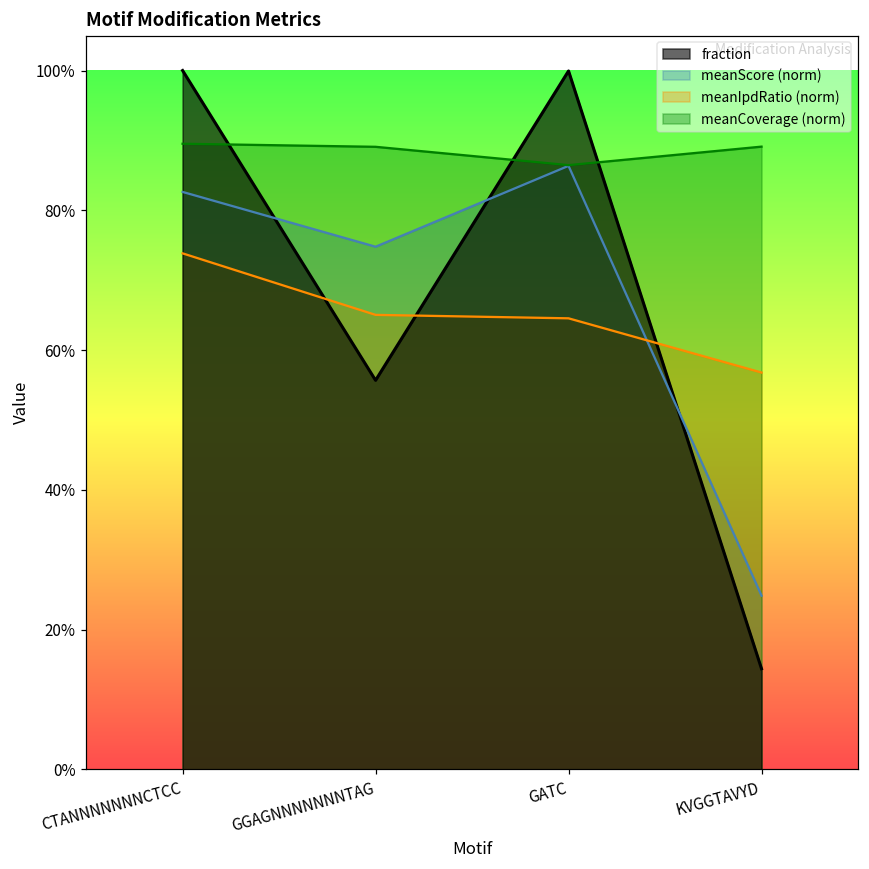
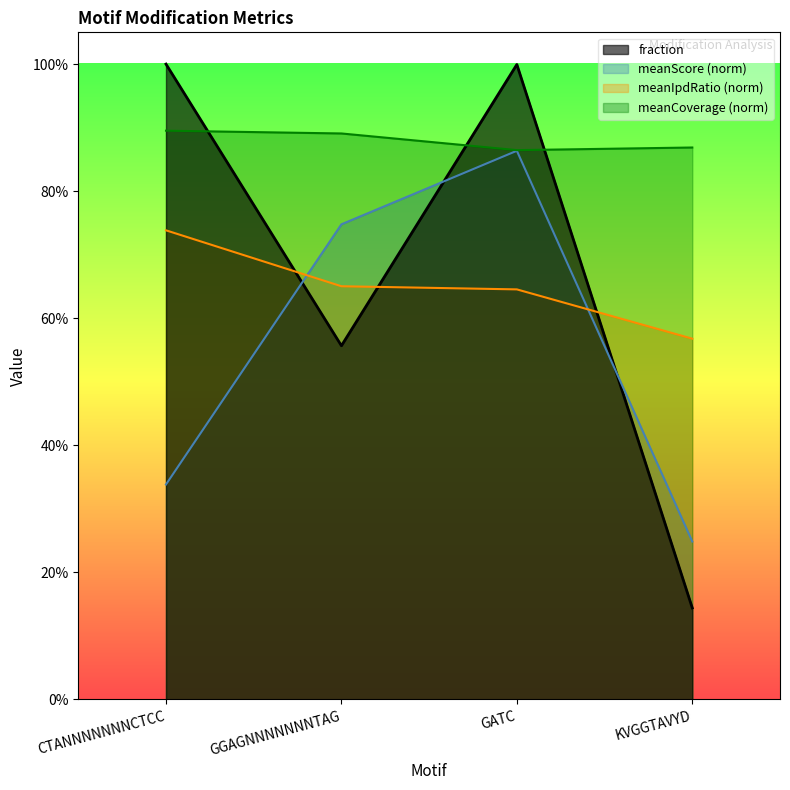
meanScore (norm), CTANNNNNNNCTCC: 83% -> 34%
meanCoverage (norm), KVGGTAVYD: 89% -> 87%
